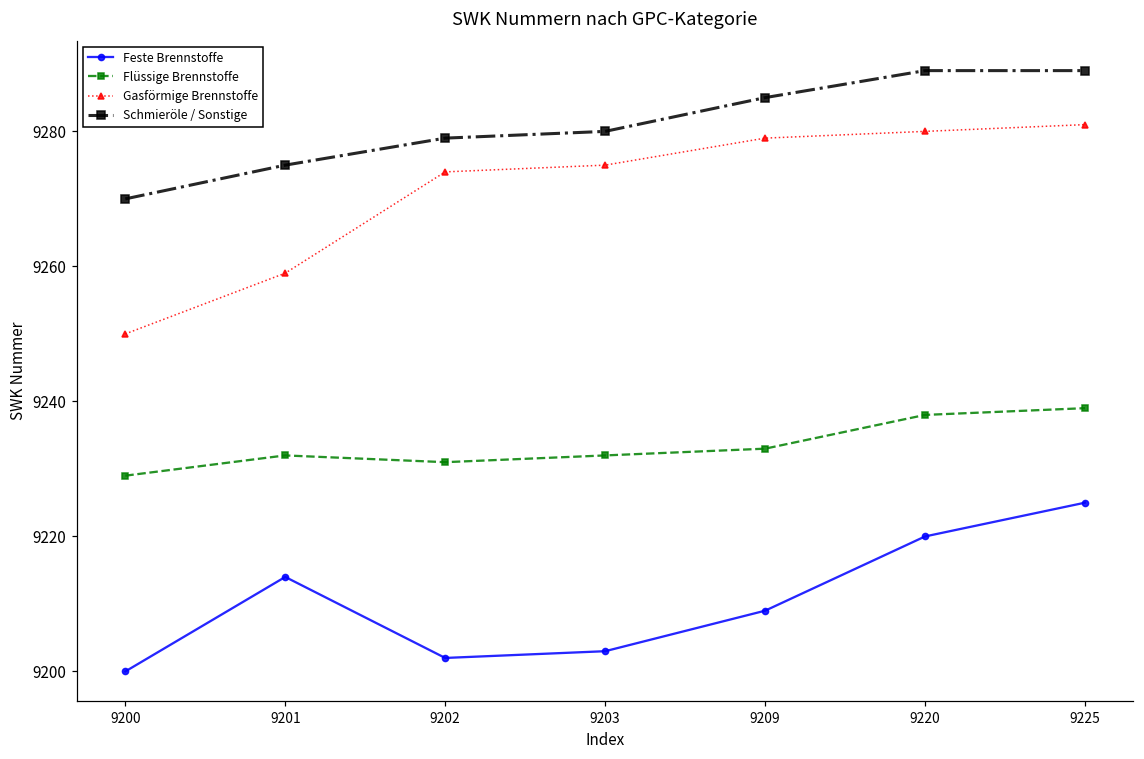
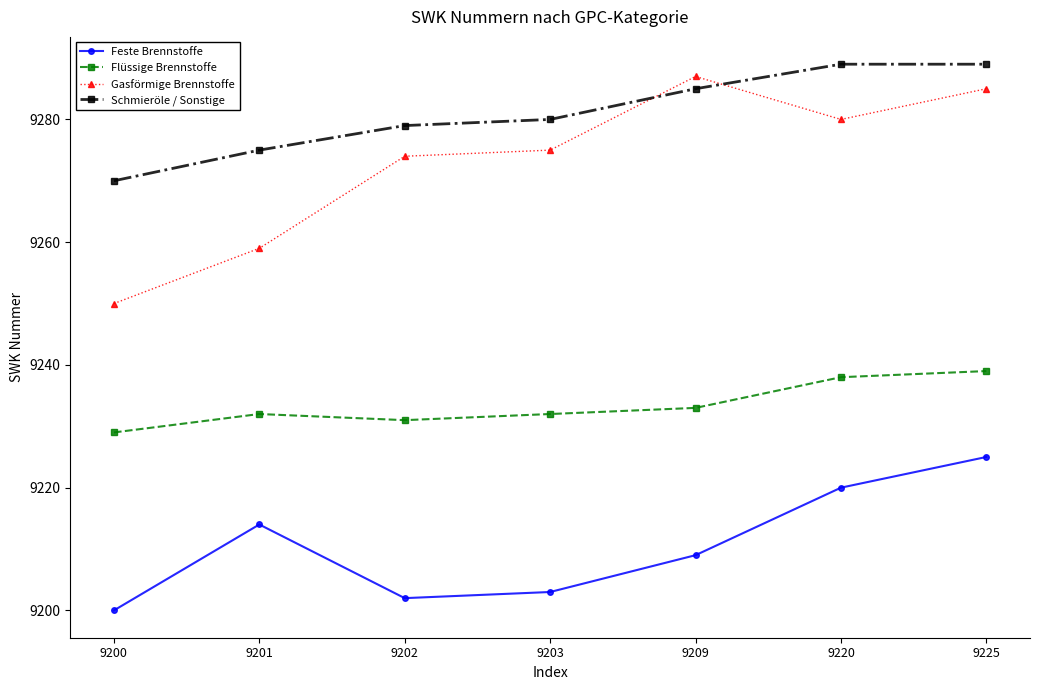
Gasförmige Brennstoffe, 9209: 9279 -> 9287
Gasförmige Brennstoffe, 9225: 9281 -> 9285
